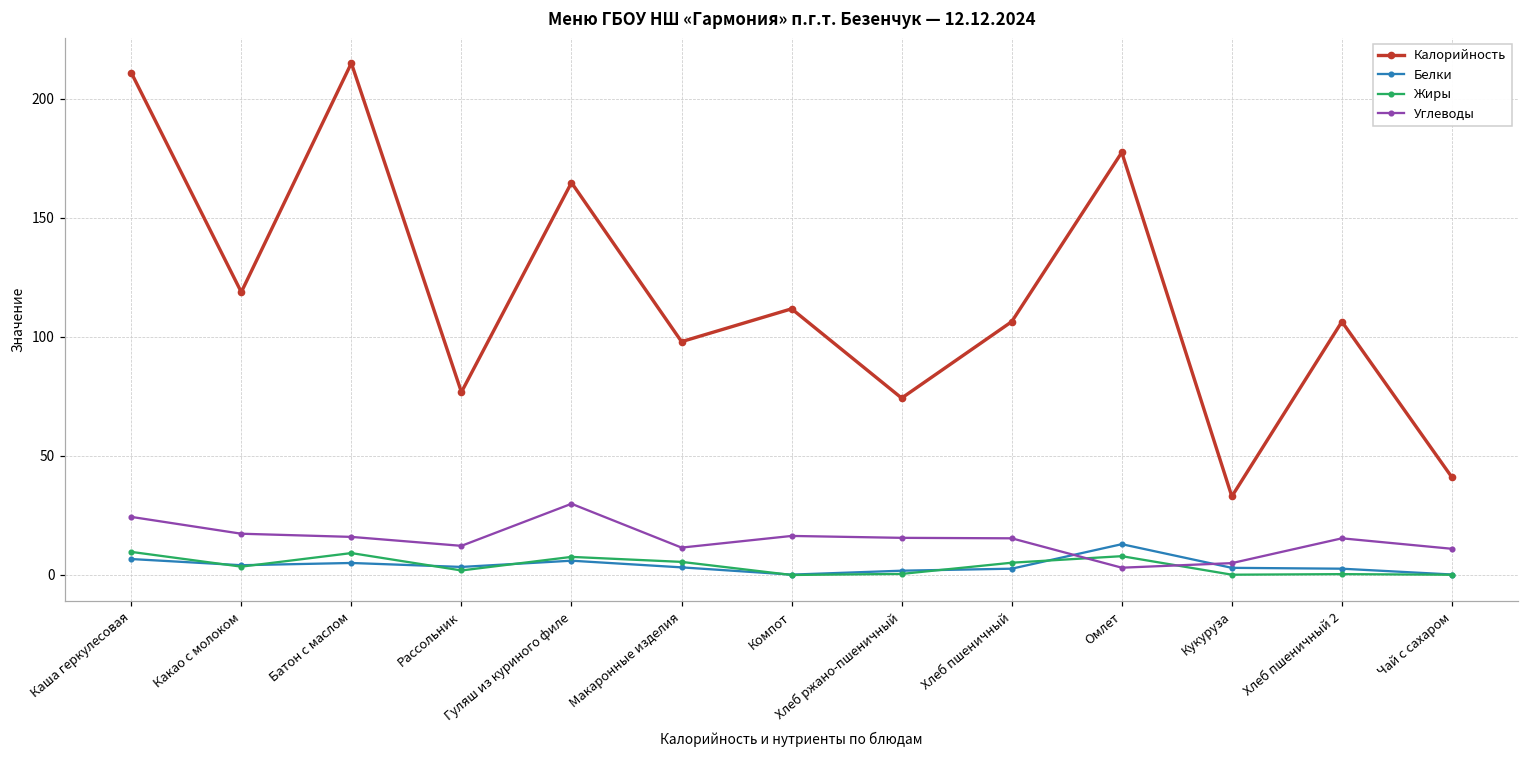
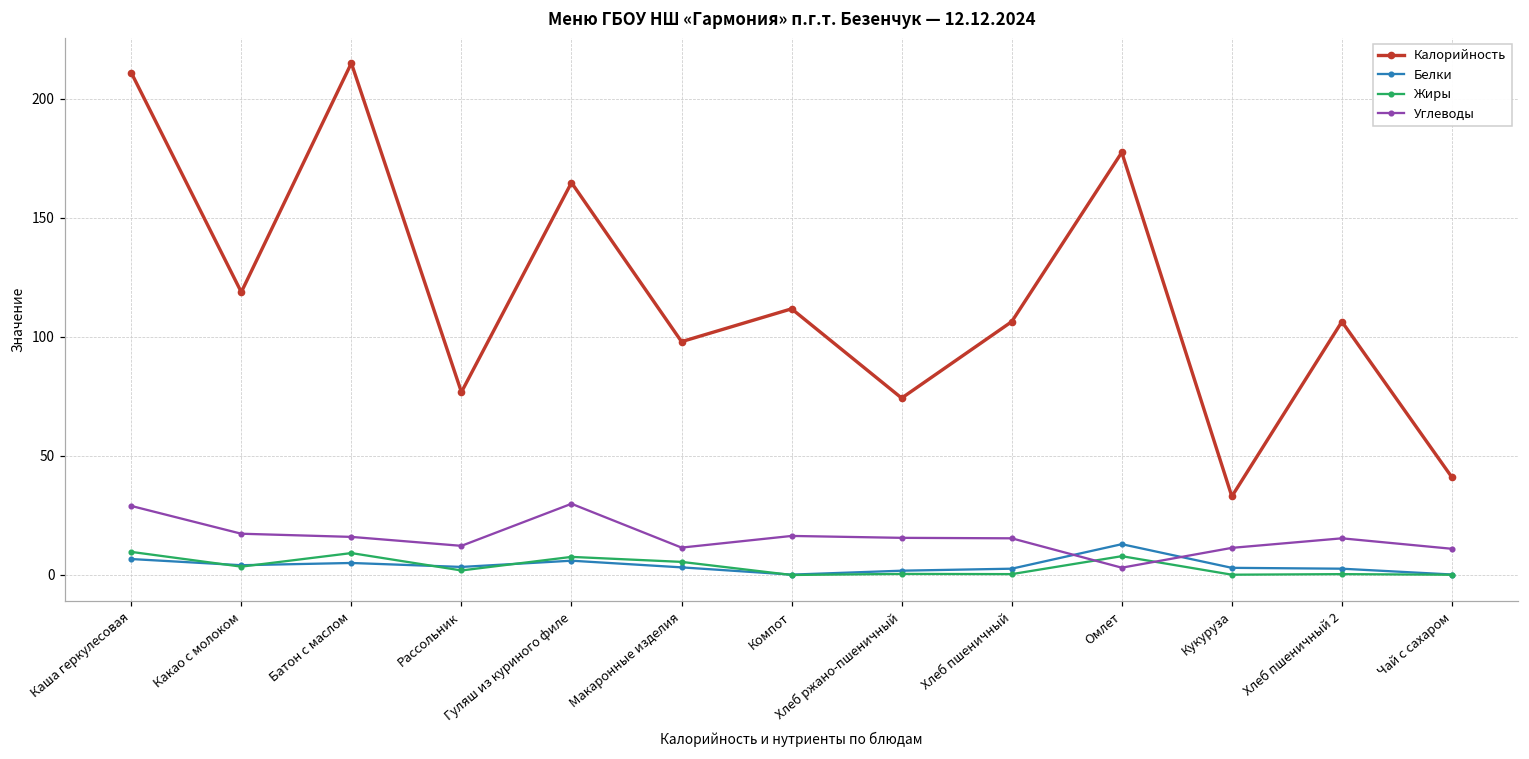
Углеводы, Каша геркулесовая: 24 -> 29
Жиры, Хлеб пшеничный: 5 -> 0
Углеводы, Кукуруза: 5 -> 11
